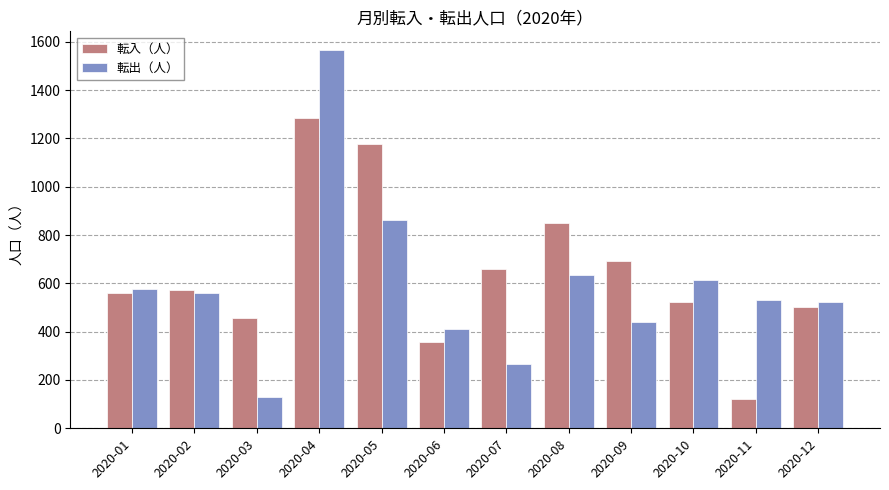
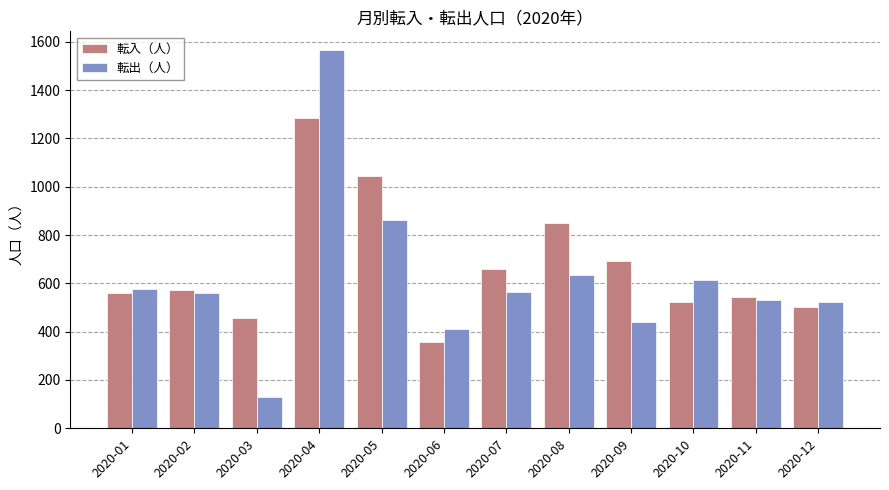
転入（人）, 2020-05: 1180 -> 1040
転出（人）, 2020-07: 270 -> 570
転入（人）, 2020-11: 120 -> 540
